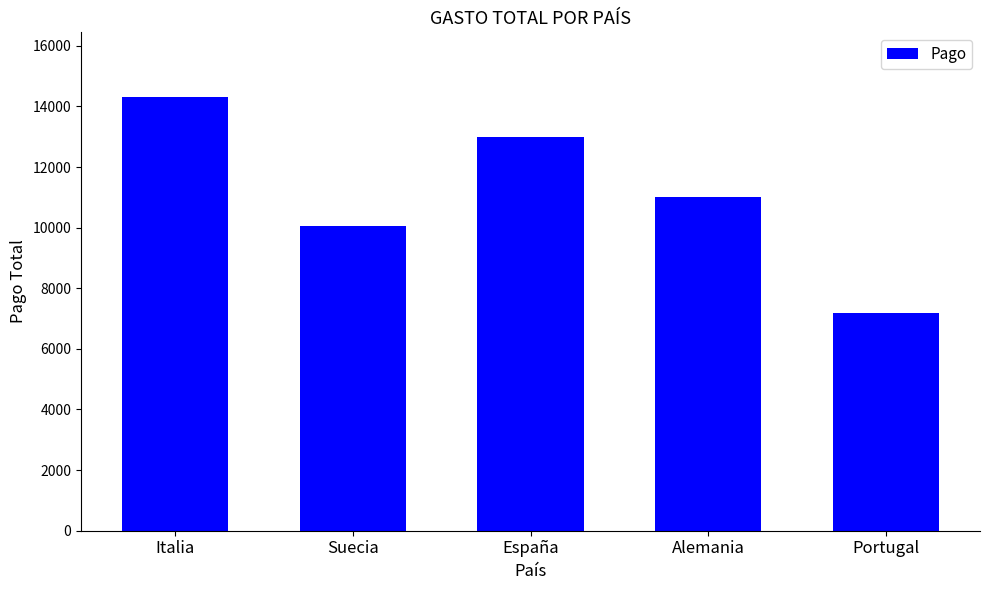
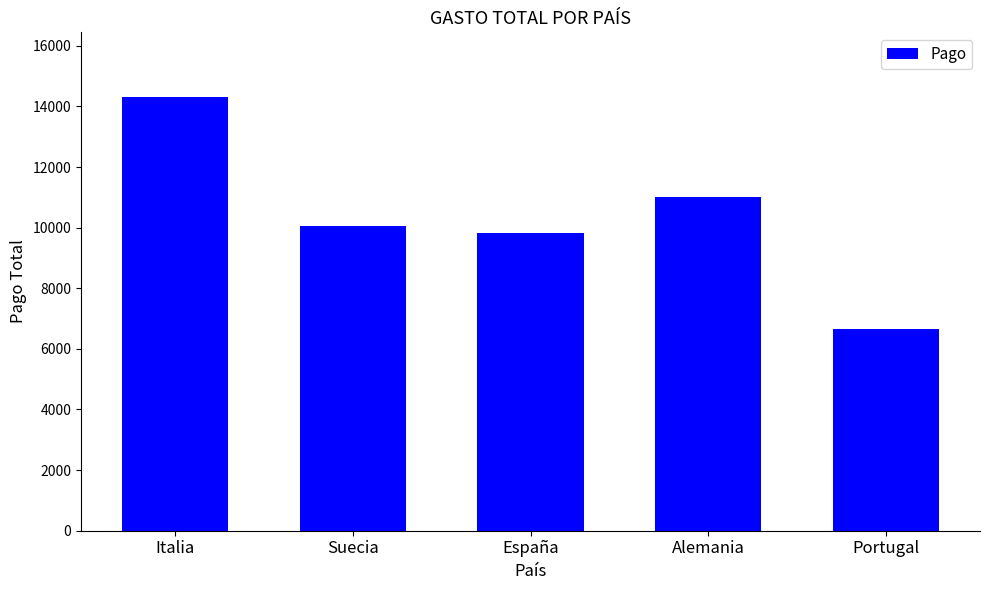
España: 13000 -> 9800
Portugal: 7200 -> 6600
